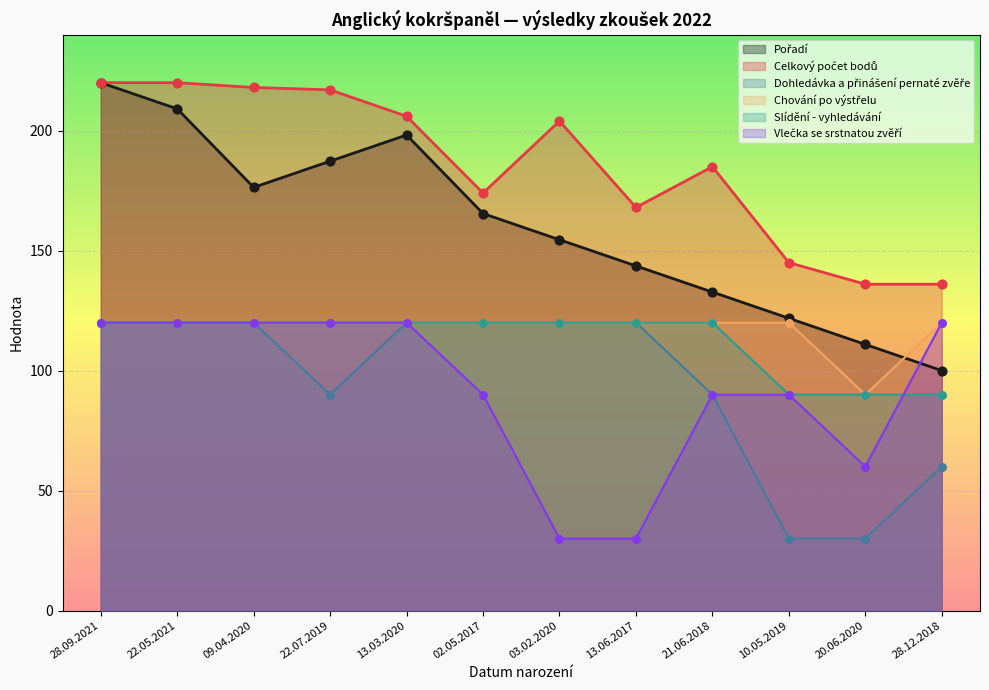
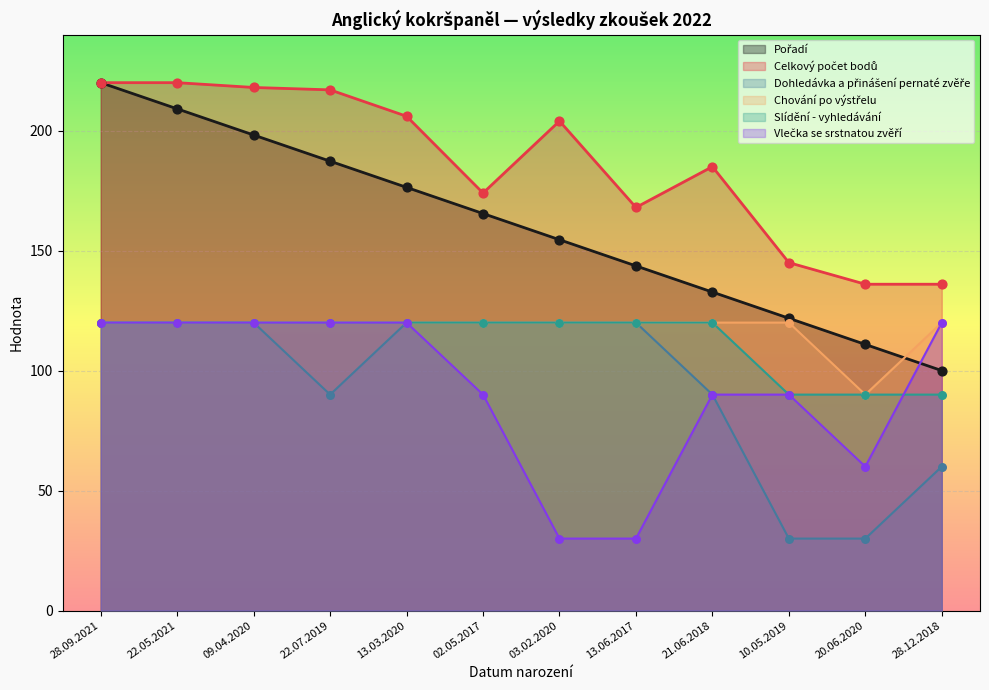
Pořadí, 09.04.2020: 176 -> 198
Pořadí, 13.03.2020: 198 -> 176
